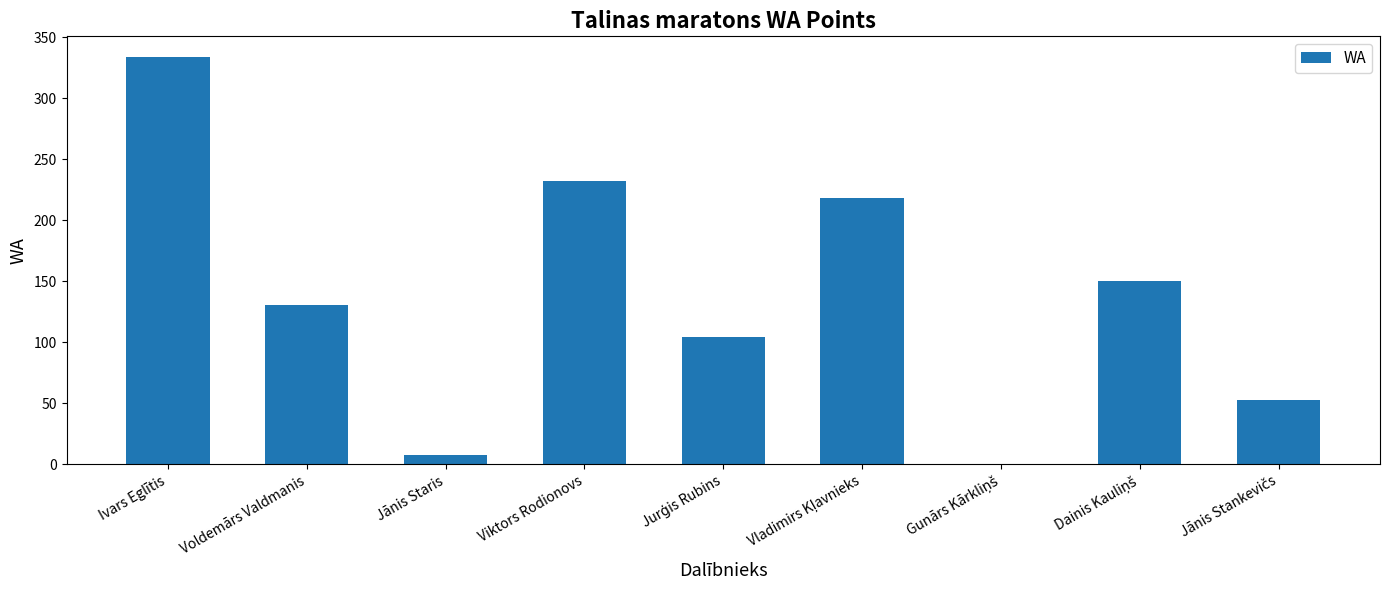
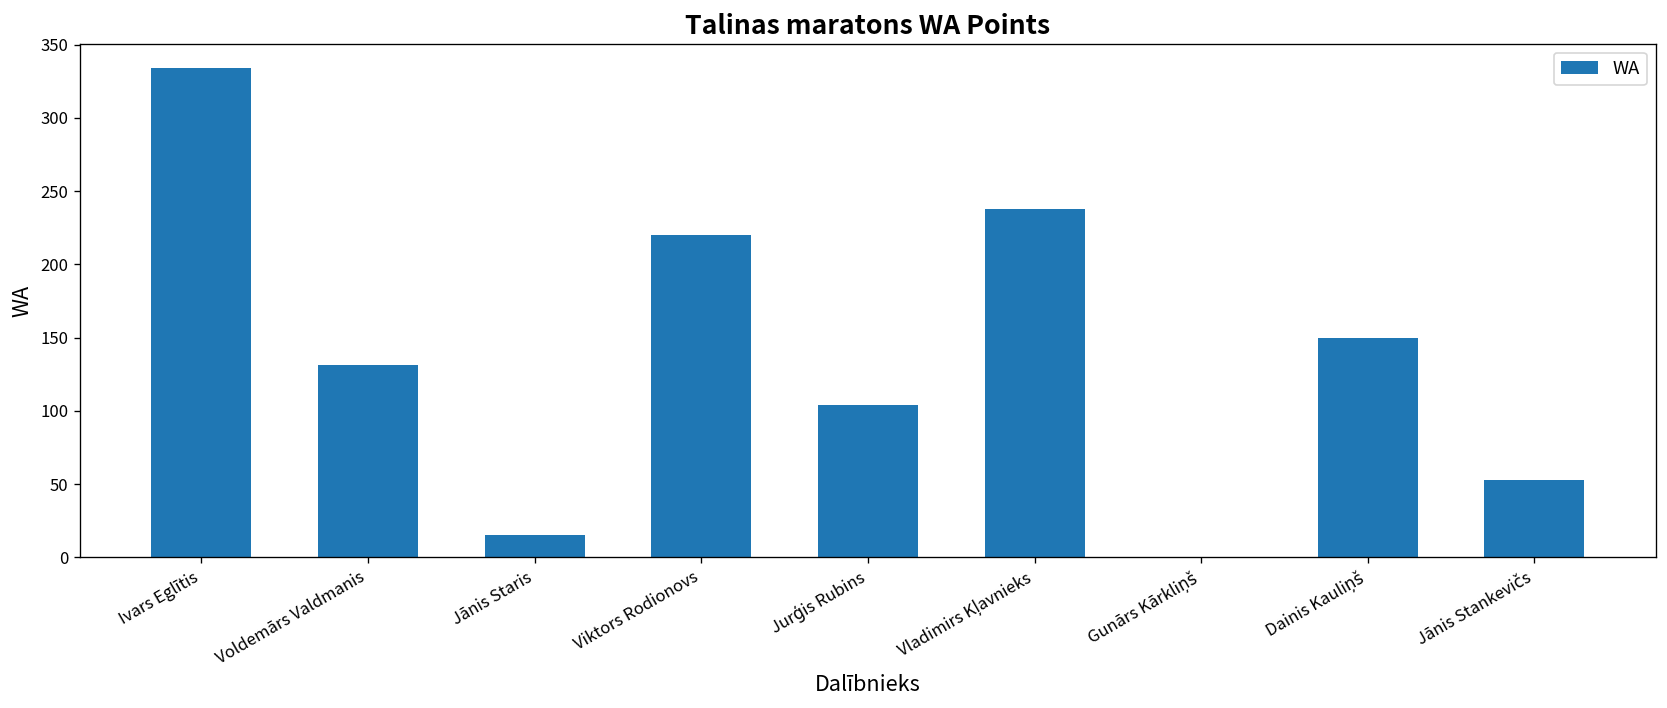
Jānis Staris: 8 -> 15
Viktors Rodionovs: 232 -> 220
Vladimirs Kļavnieks: 218 -> 238
